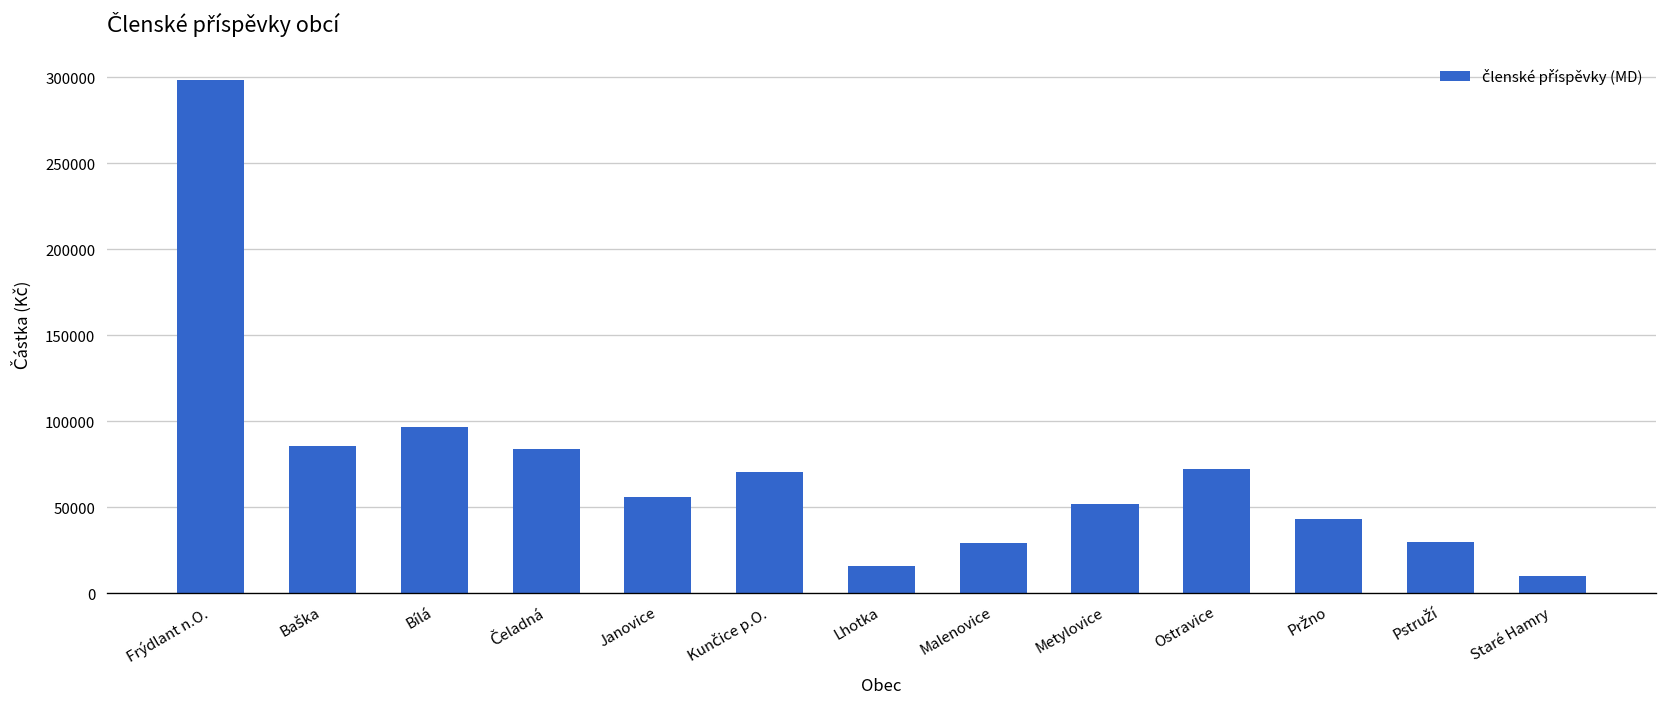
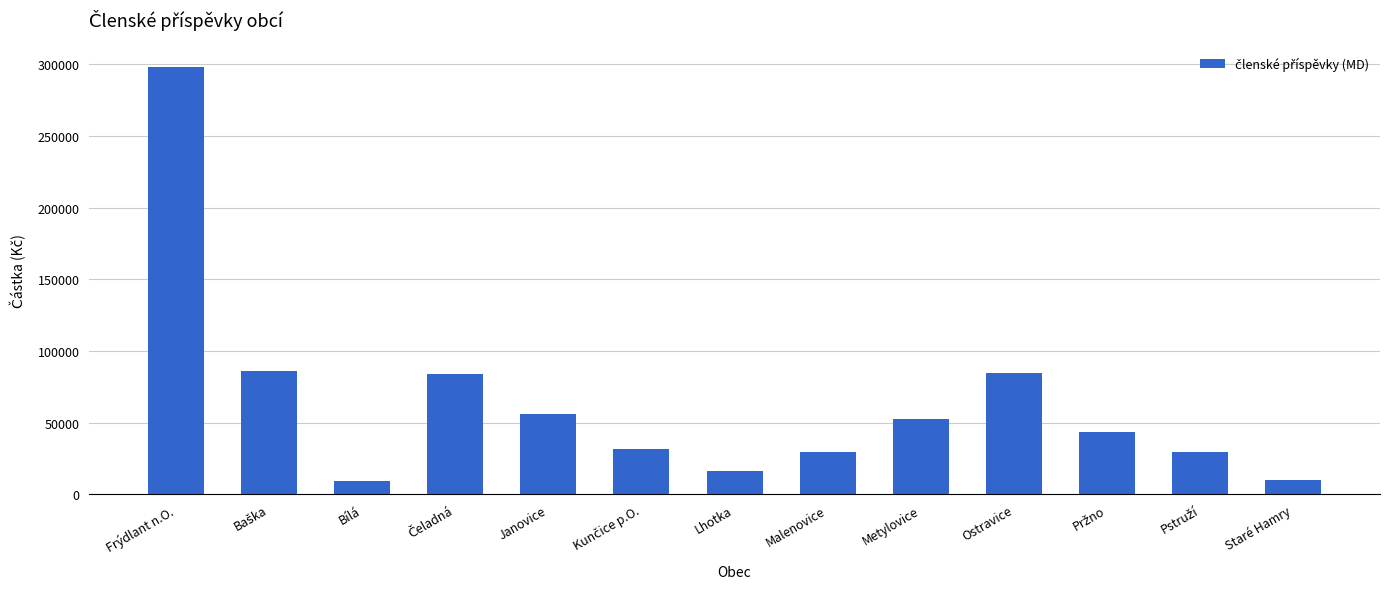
Bílá: 97000 -> 9000
Kunčice p.O.: 70000 -> 32000
Ostravice: 72000 -> 85000
